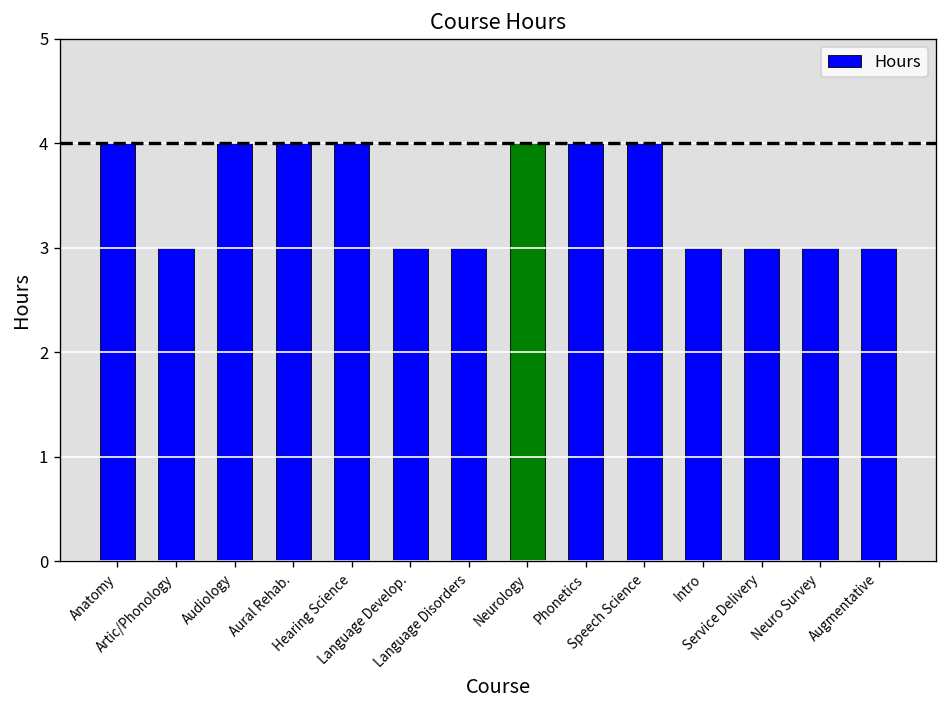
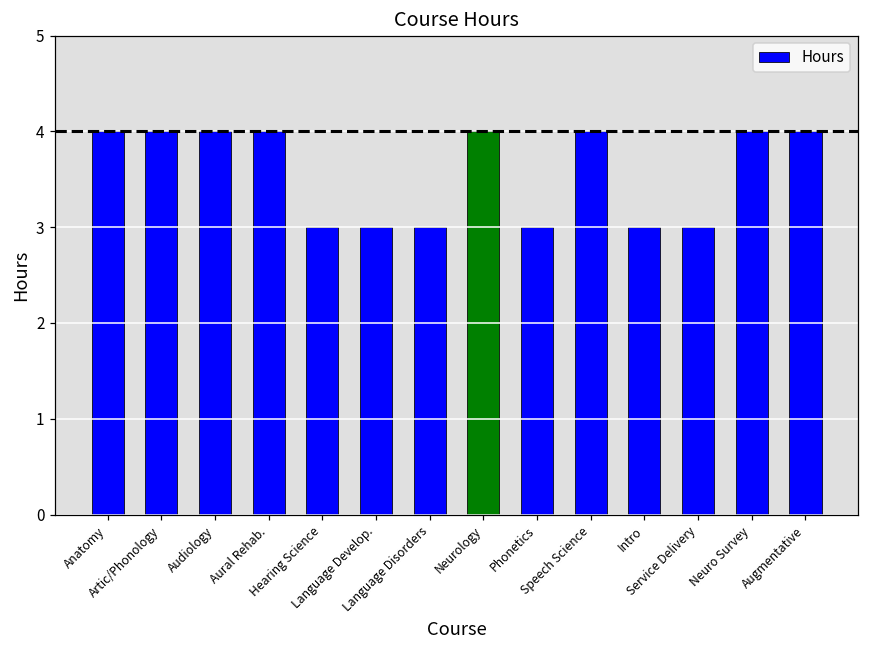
Artic/Phonology: 3 -> 4
Hearing Science: 4 -> 3
Phonetics: 4 -> 3
Neuro Survey: 3 -> 4
Augmentative: 3 -> 4
